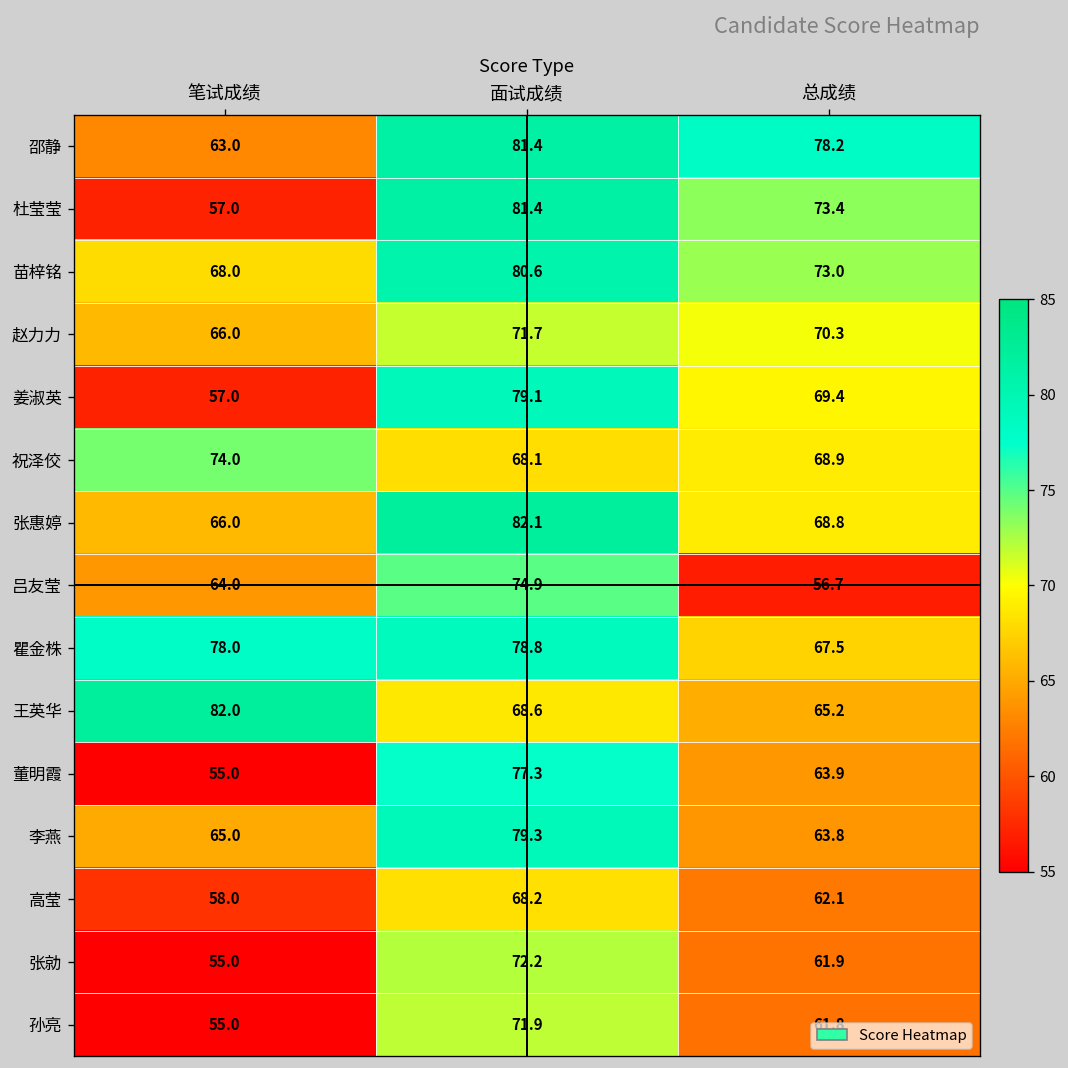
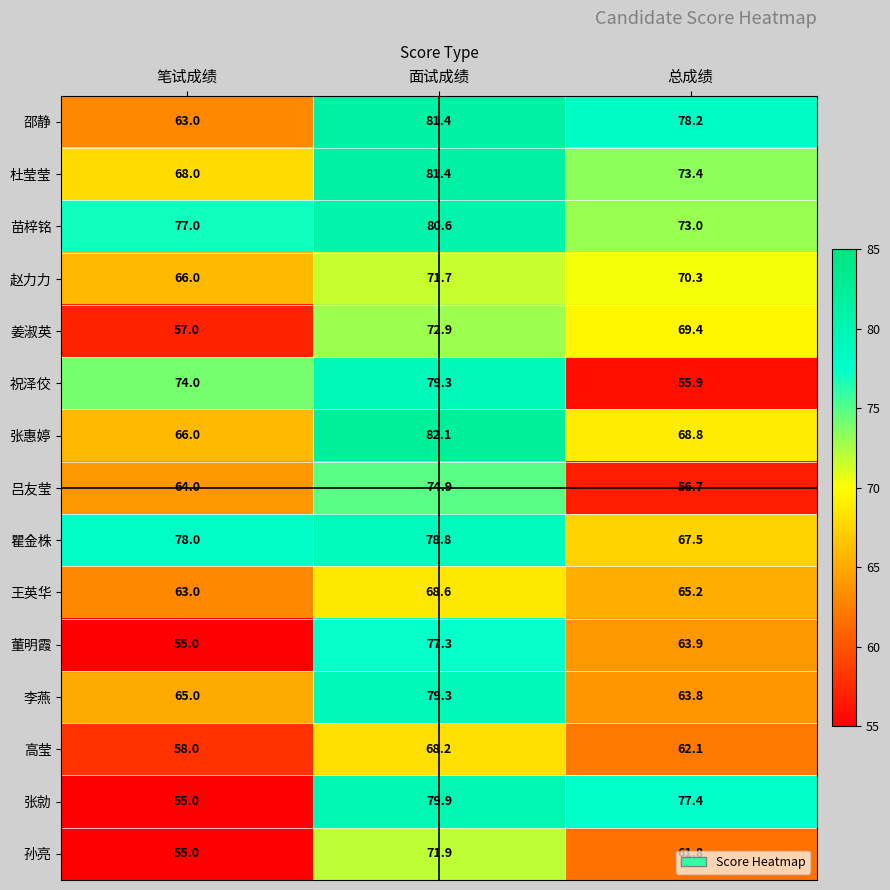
杜莹莹, 笔试成绩: 57.0 -> 68.0
苗梓铭, 笔试成绩: 68.0 -> 77.0
姜淑英, 面试成绩: 79.1 -> 72.9
祝泽佼, 面试成绩: 68.1 -> 79.3
祝泽佼, 总成绩: 68.9 -> 55.9
王英华, 笔试成绩: 82.0 -> 63.0
张勍, 面试成绩: 72.2 -> 79.9
张勍, 总成绩: 61.9 -> 77.4
